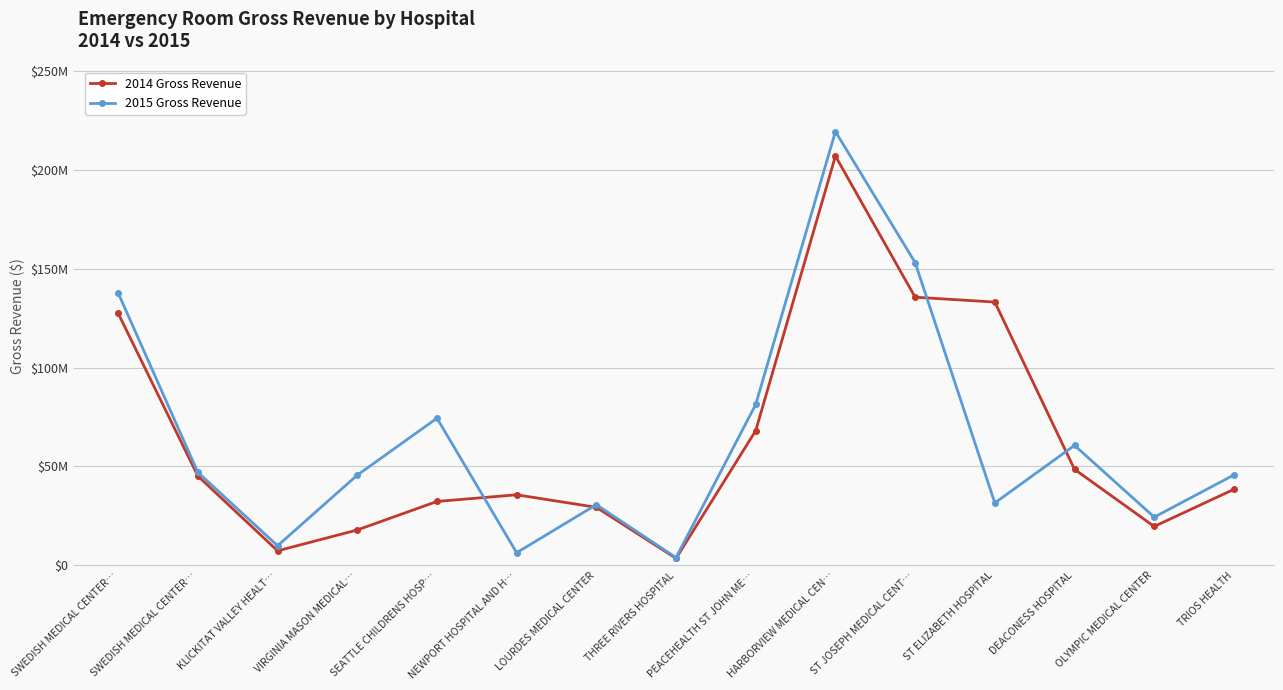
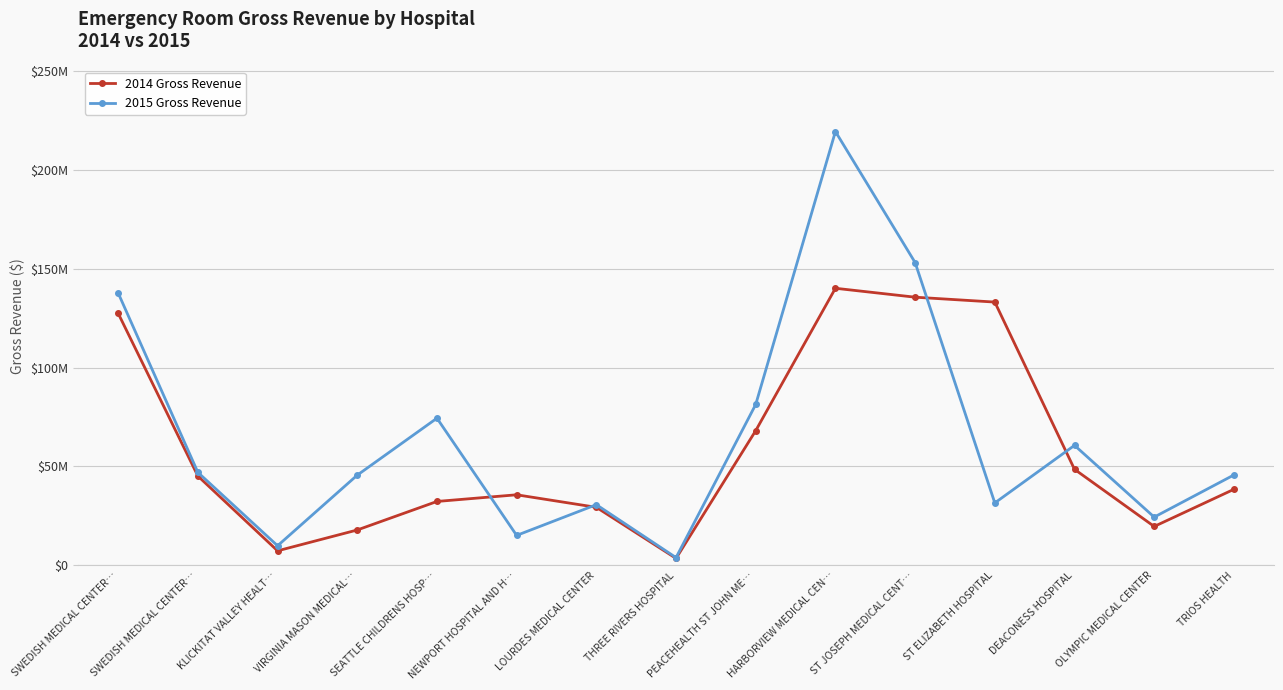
2015 Gross Revenue, NEWPORT HOSPITAL AND H…: $6000000 -> $15000000
2014 Gross Revenue, HARBORVIEW MEDICAL CEN…: $207000000 -> $140000000
